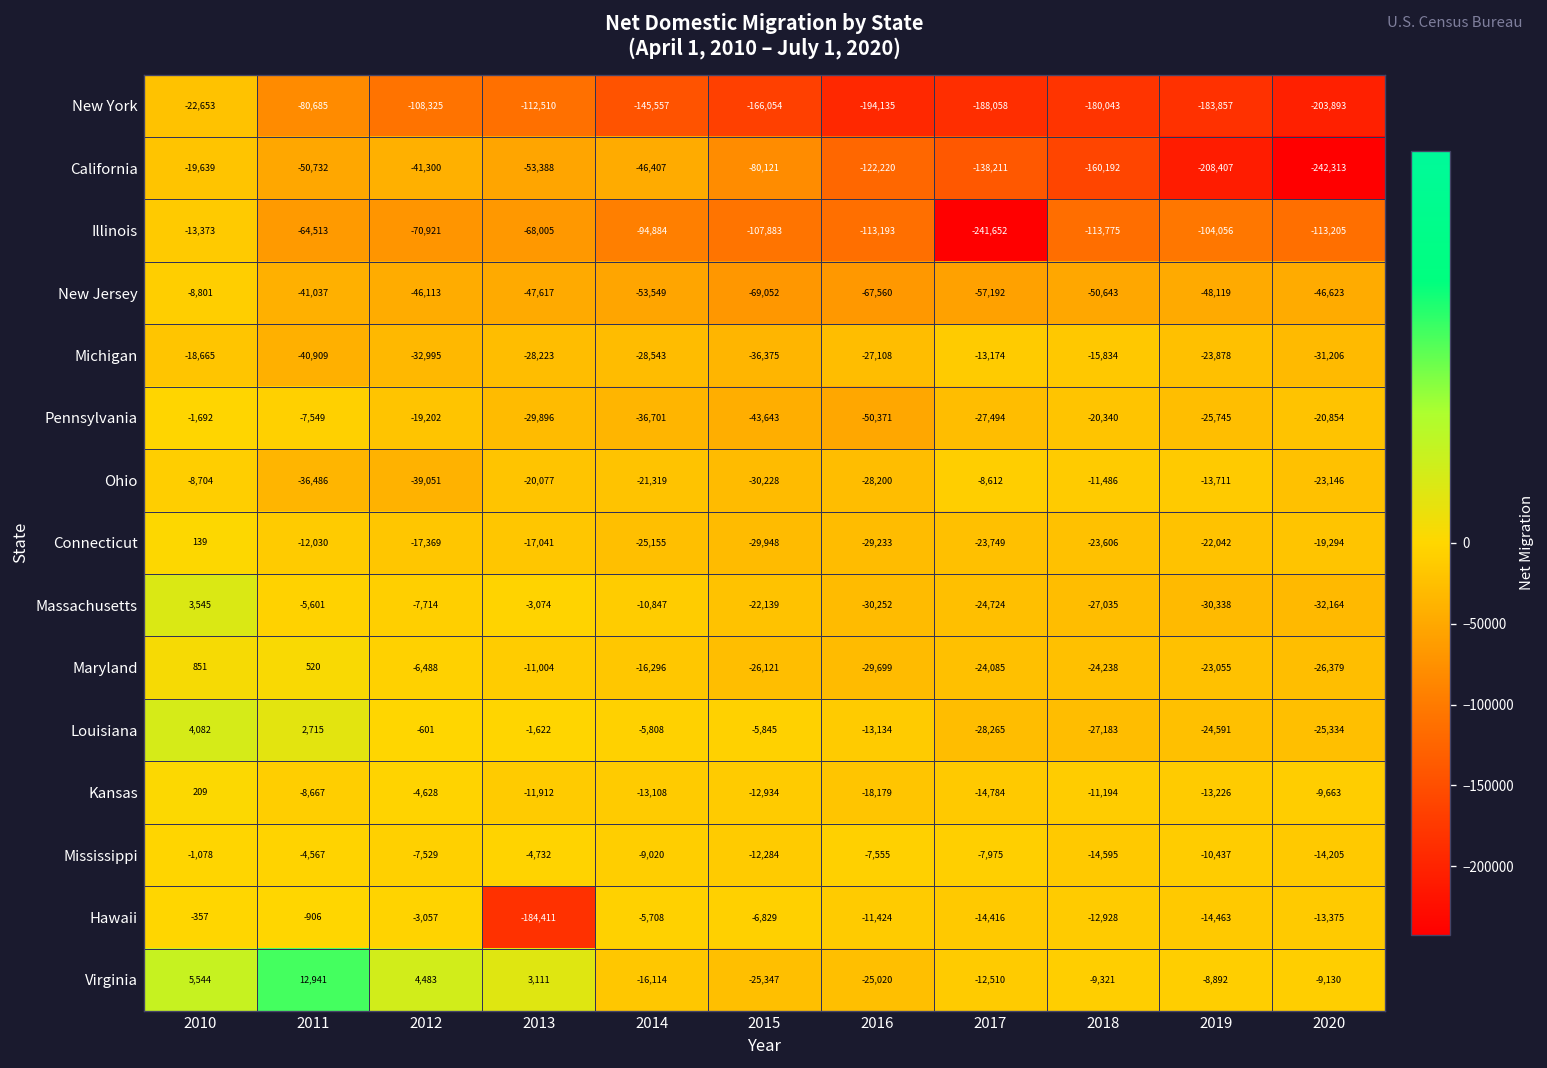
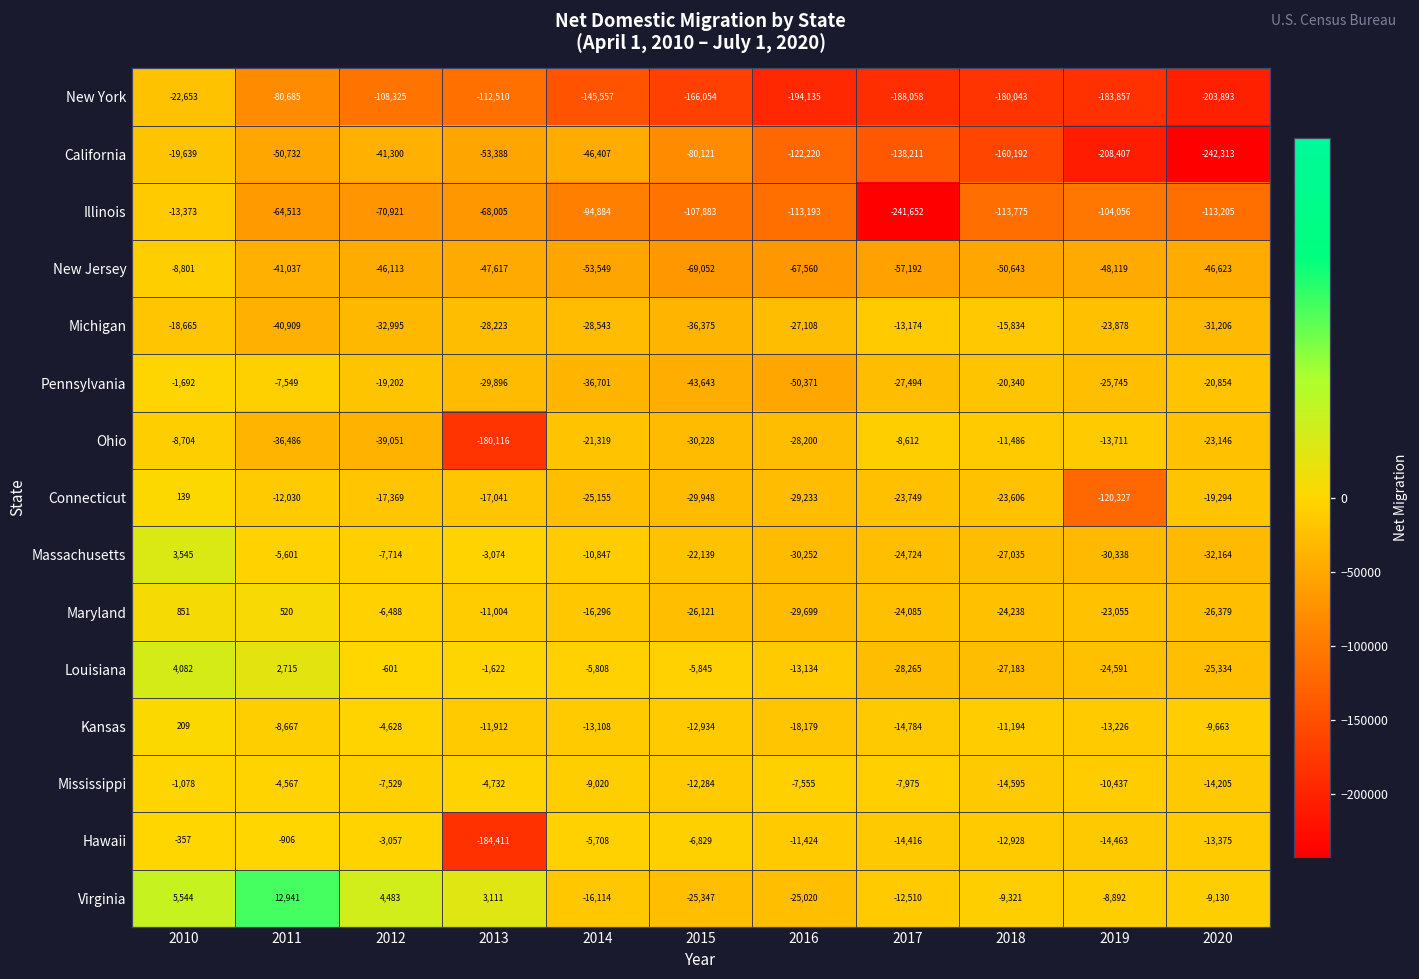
Ohio, 2013: -20,077 -> -180,116
Connecticut, 2019: -22,042 -> -120,327
